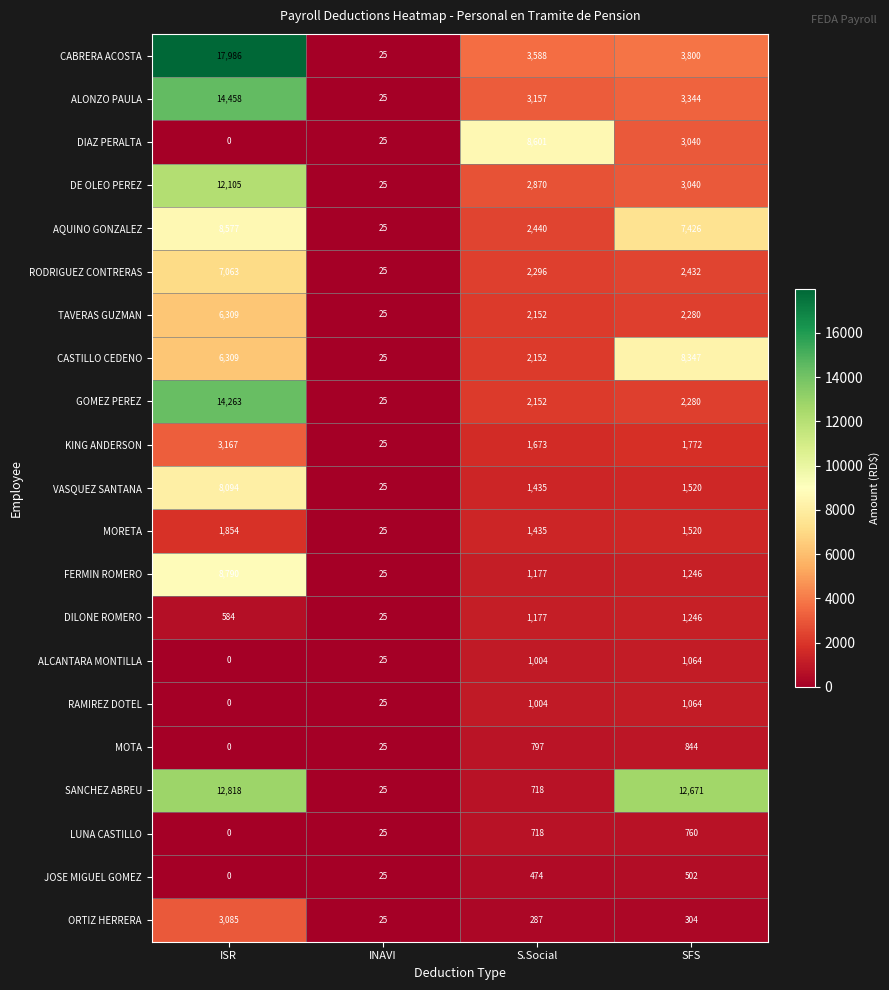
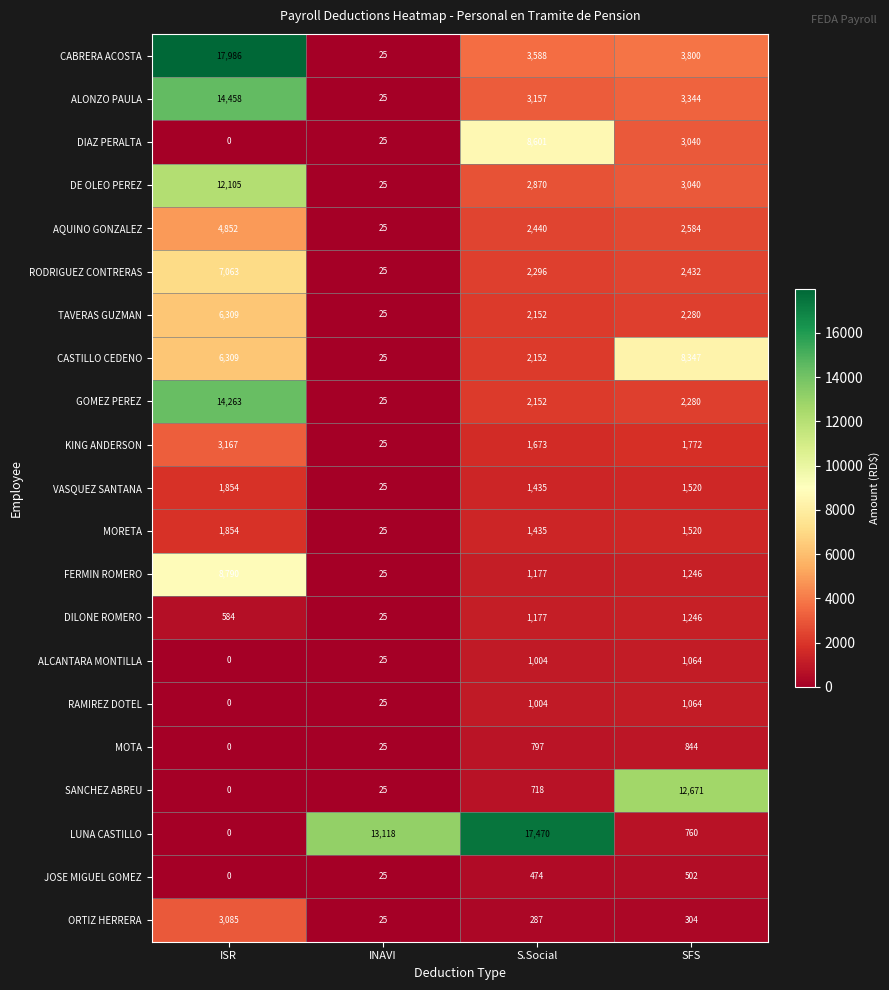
AQUINO GONZALEZ, ISR: 8,577 -> 4,852
AQUINO GONZALEZ, SFS: 7,426 -> 2,584
VASQUEZ SANTANA, ISR: 8,094 -> 1,854
SANCHEZ ABREU, ISR: 12,818 -> 0
LUNA CASTILLO, INAVI: 25 -> 13,118
LUNA CASTILLO, S.Social: 718 -> 17,470
